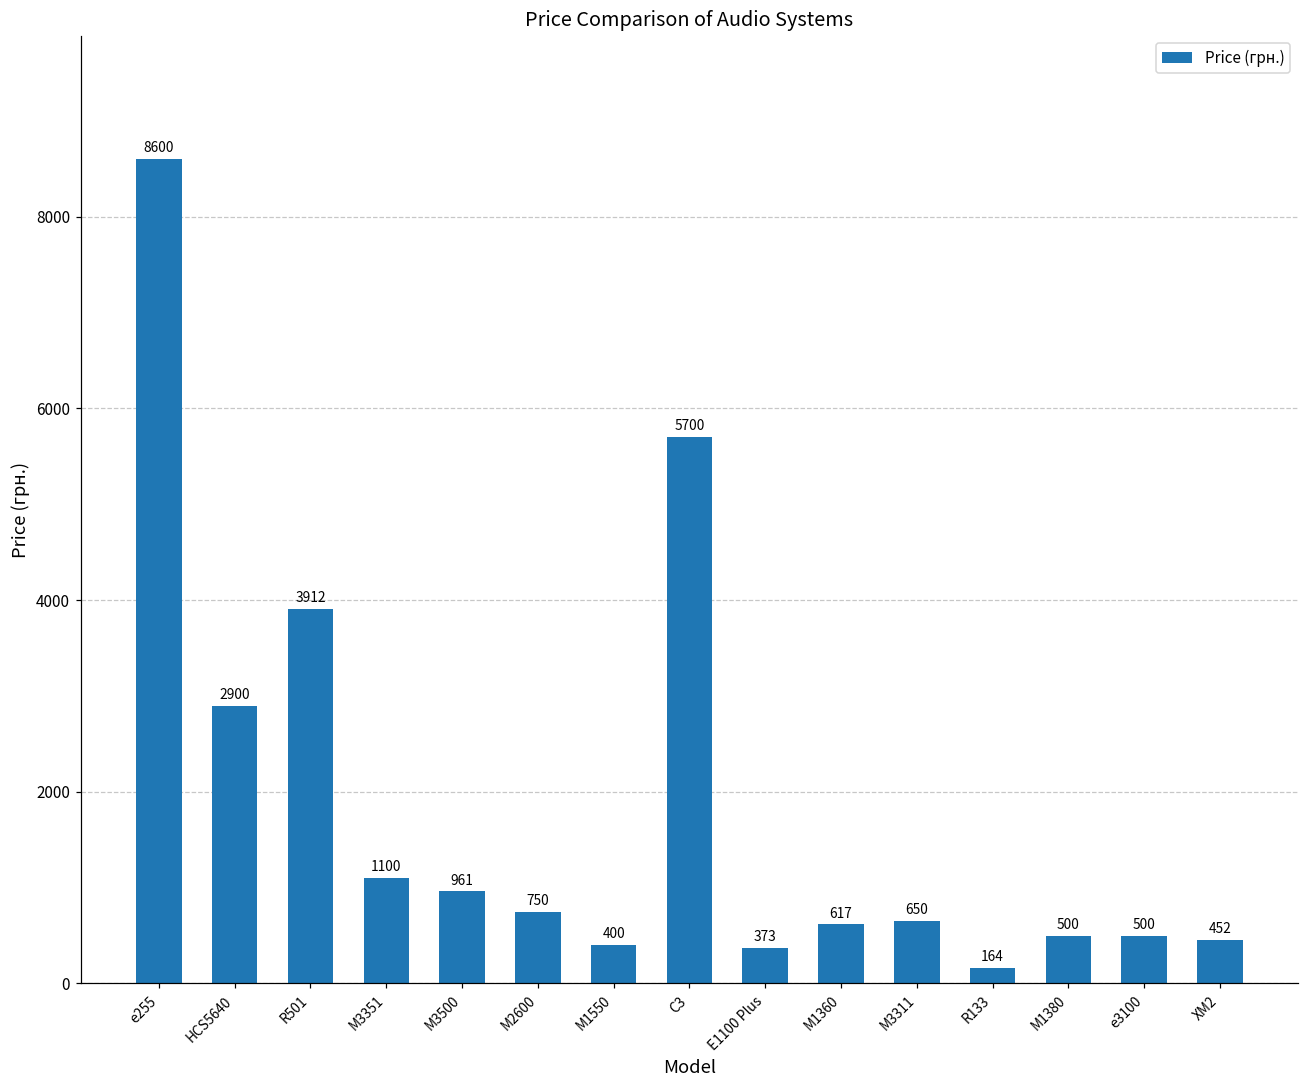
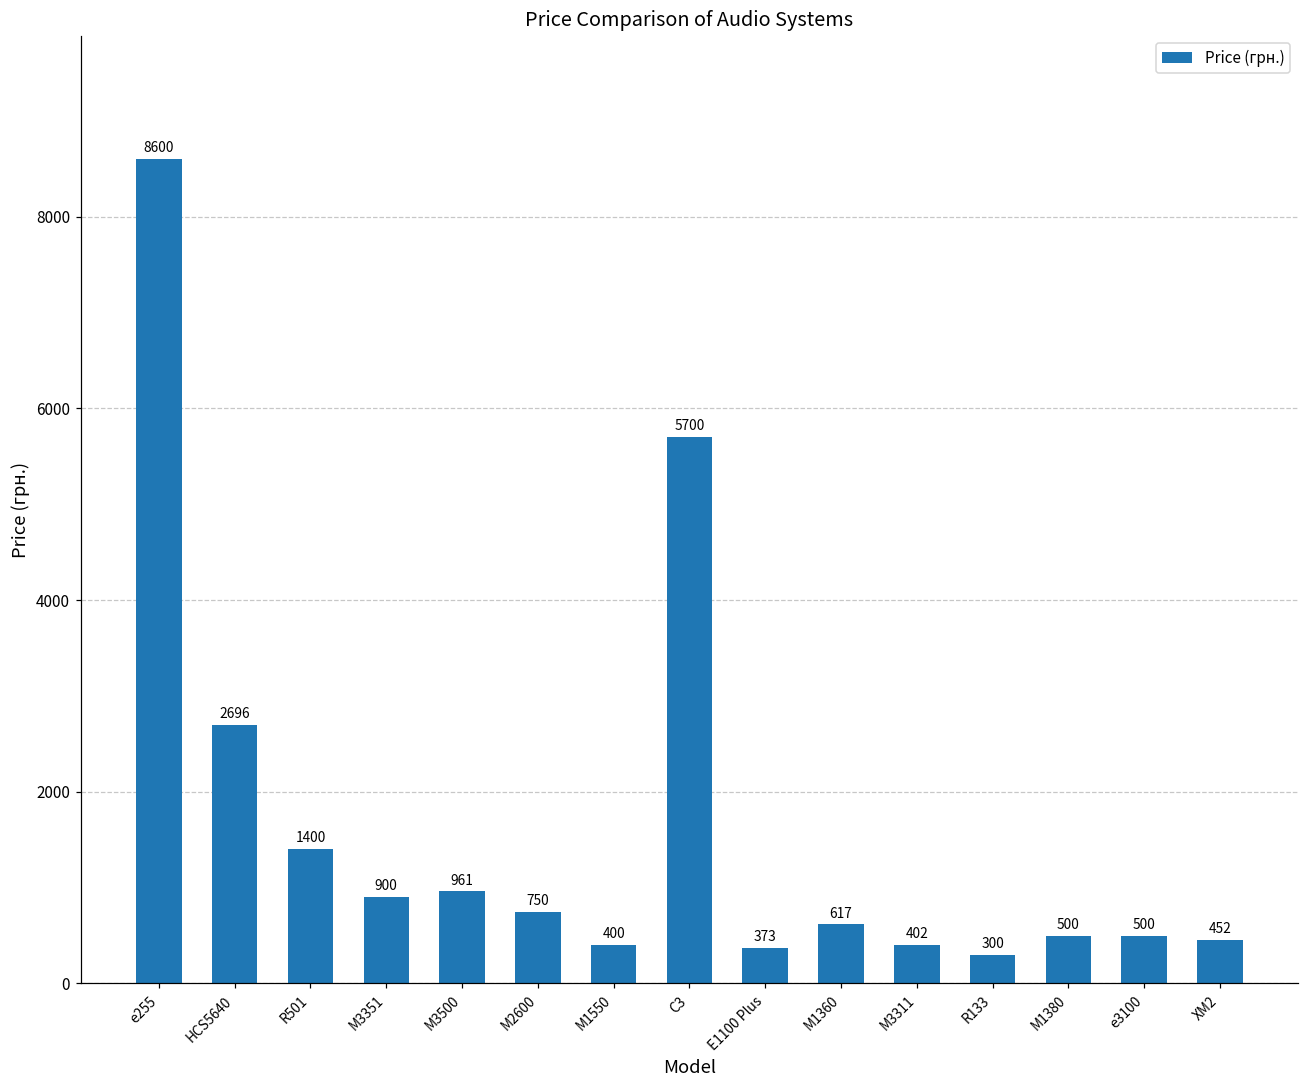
HCS5640: 2900 -> 2696
R501: 3912 -> 1400
M3351: 1100 -> 900
M3311: 650 -> 402
R133: 164 -> 300
